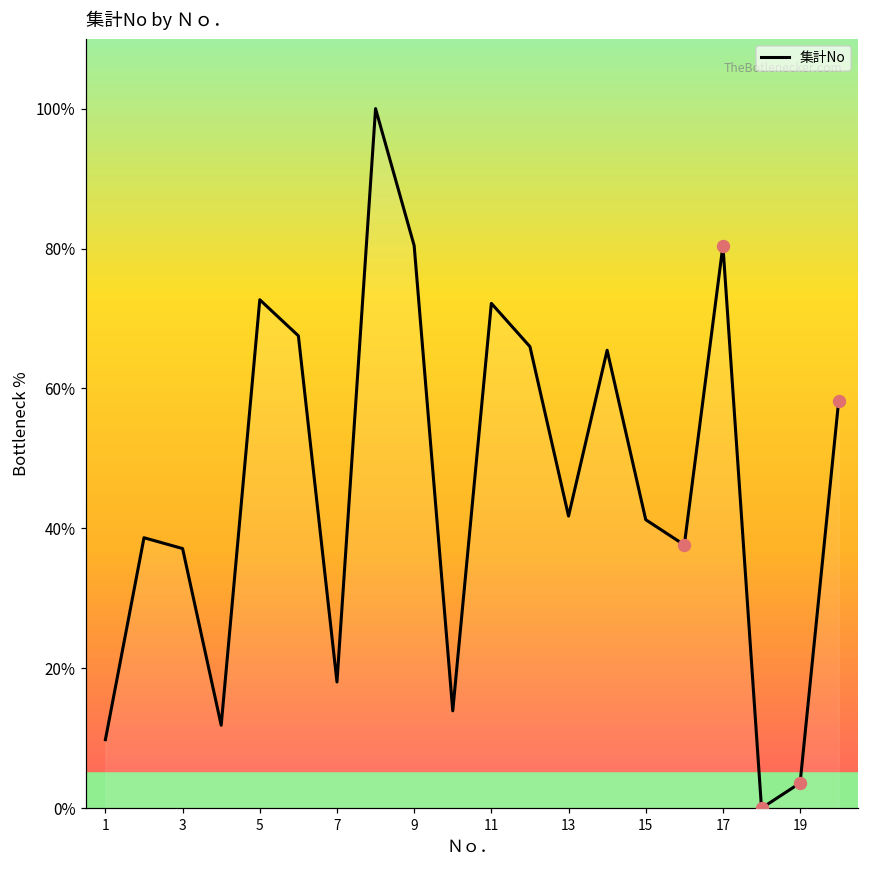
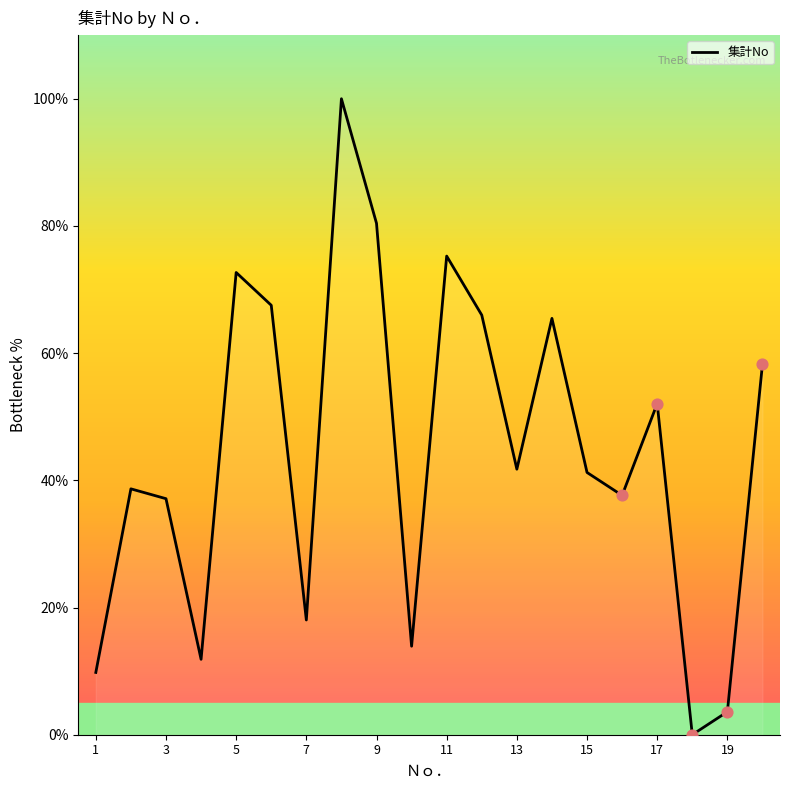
集計No, 11: 72% -> 75%
集計No, 17: 80% -> 52%
